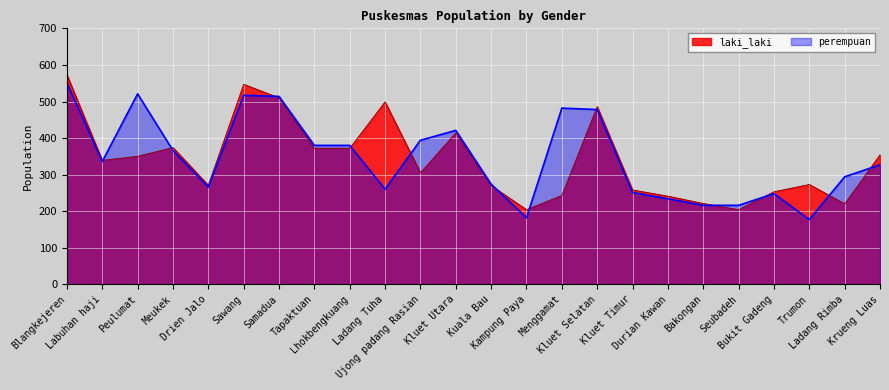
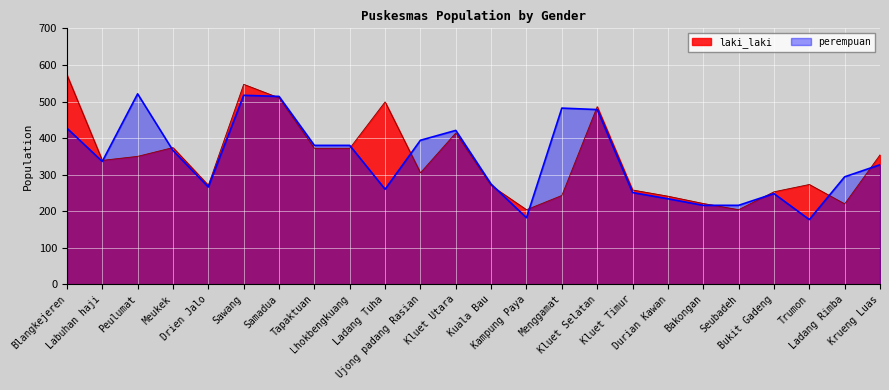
perempuan, Blangkejeren: 550 -> 430
